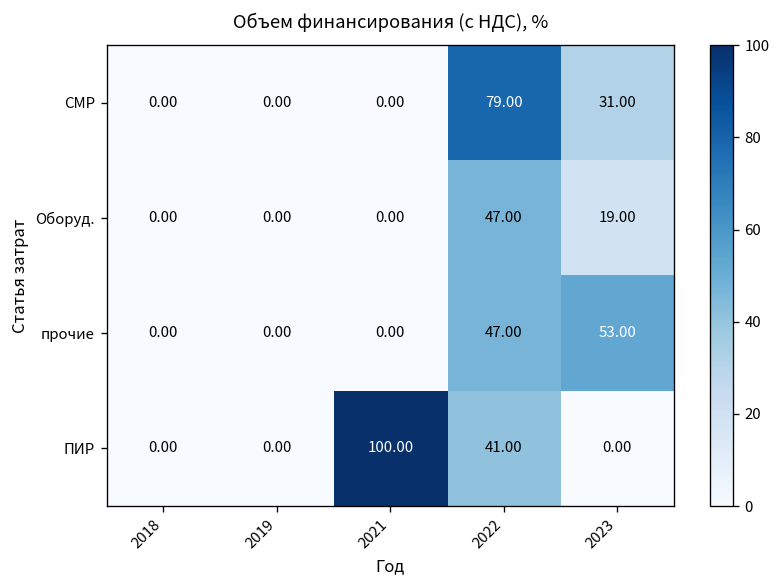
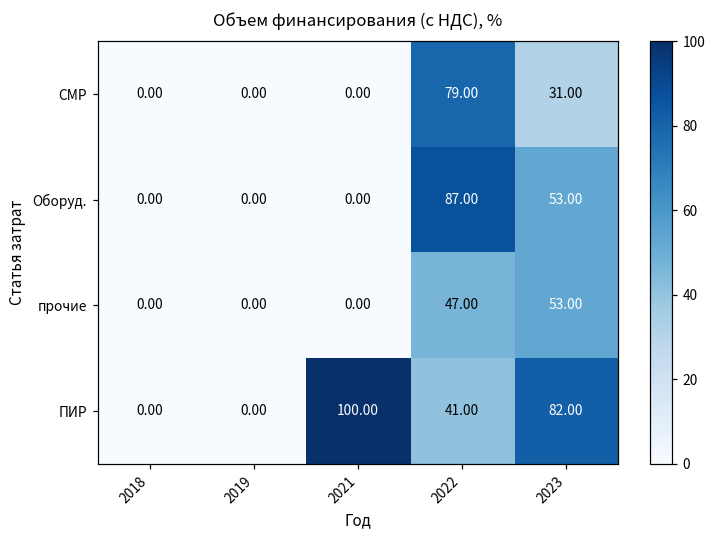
Оборуд., 2022: 47.00 -> 87.00
Оборуд., 2023: 19.00 -> 53.00
ПИР, 2023: 0.00 -> 82.00
